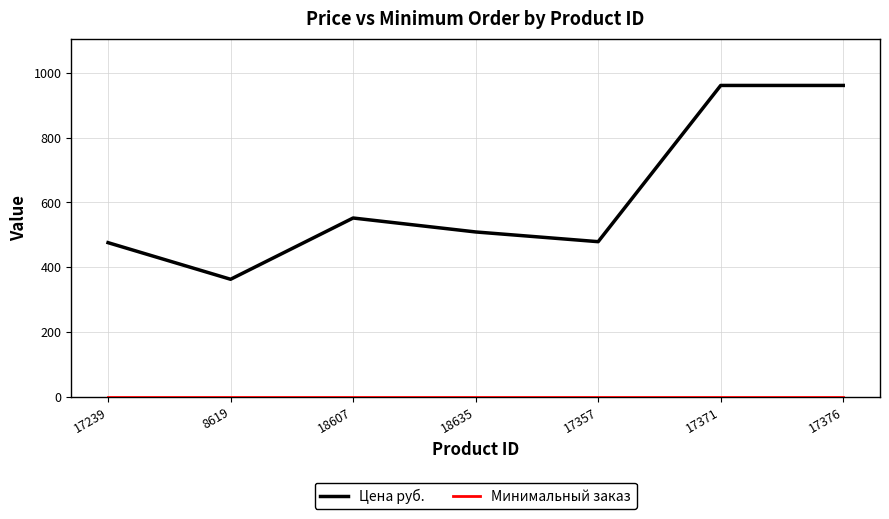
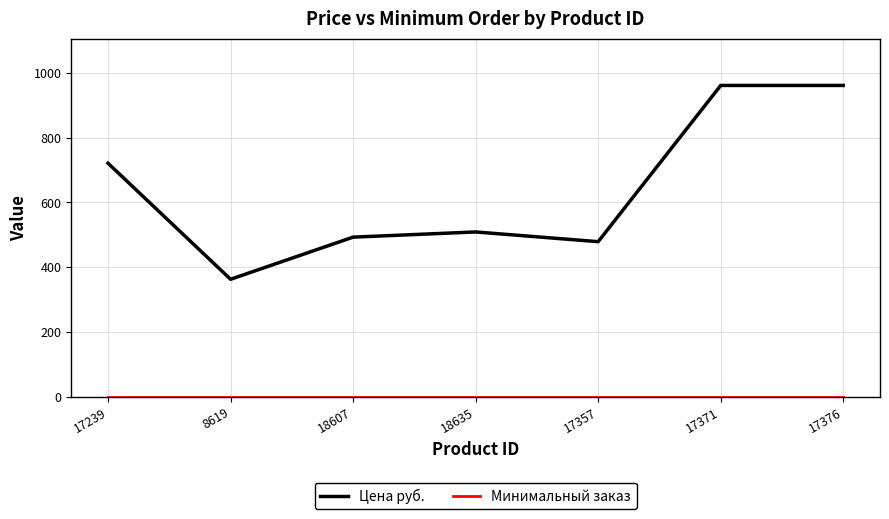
Цена руб., 17239: 480 -> 720
Цена руб., 18607: 550 -> 490
